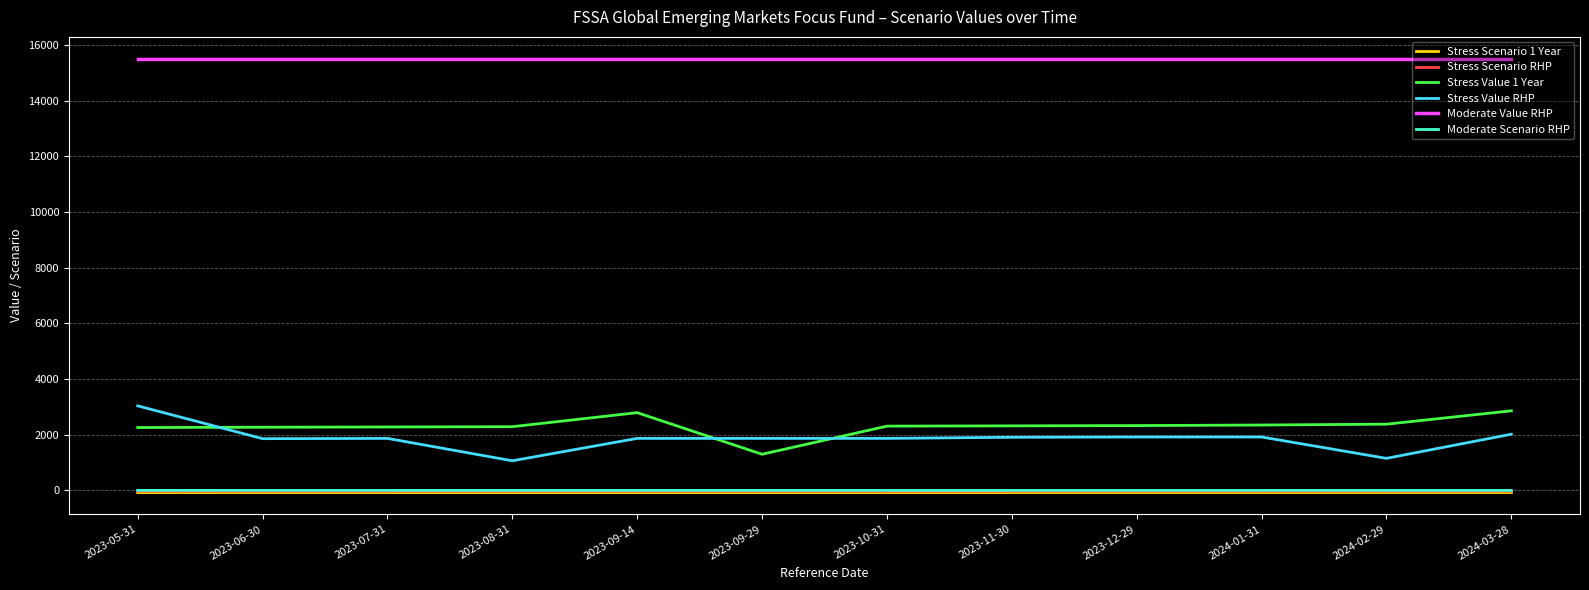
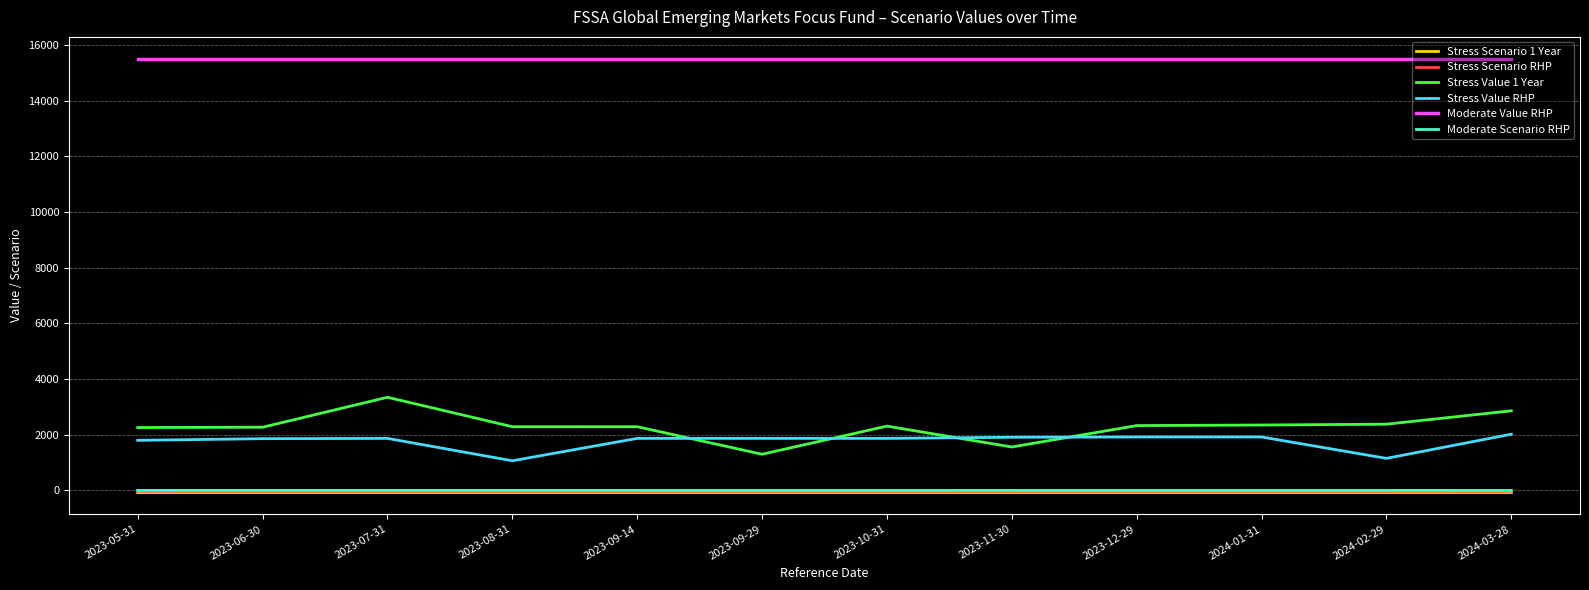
Stress Value RHP, 2023-05-31: 3000 -> 1800
Stress Value 1 Year, 2023-07-31: 2300 -> 3300
Stress Value 1 Year, 2023-09-14: 2800 -> 2300
Stress Value 1 Year, 2023-11-30: 2300 -> 1600
